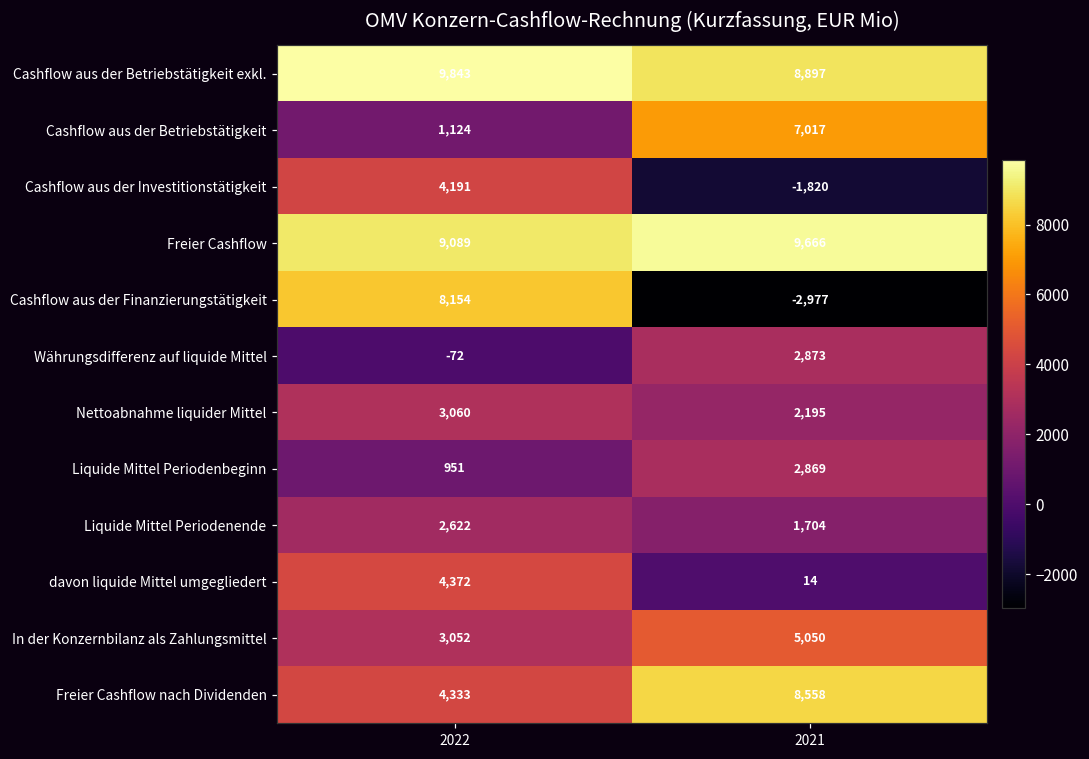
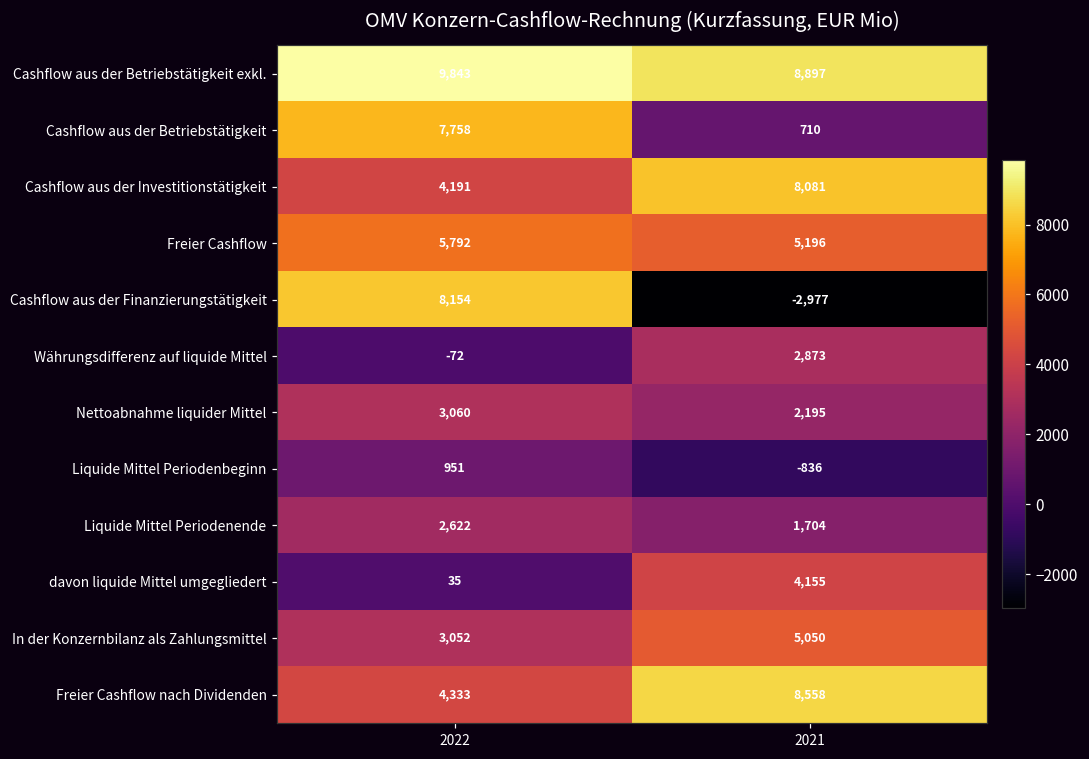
Cashflow aus der Betriebstätigkeit, 2022: 1,124 -> 7,758
Cashflow aus der Betriebstätigkeit, 2021: 7,017 -> 710
Cashflow aus der Investitionstätigkeit, 2021: -1,820 -> 8,081
Freier Cashflow, 2022: 9,089 -> 5,792
Freier Cashflow, 2021: 9,666 -> 5,196
Liquide Mittel Periodenbeginn, 2021: 2,869 -> -836
davon liquide Mittel umgegliedert, 2022: 4,372 -> 35
davon liquide Mittel umgegliedert, 2021: 14 -> 4,155
